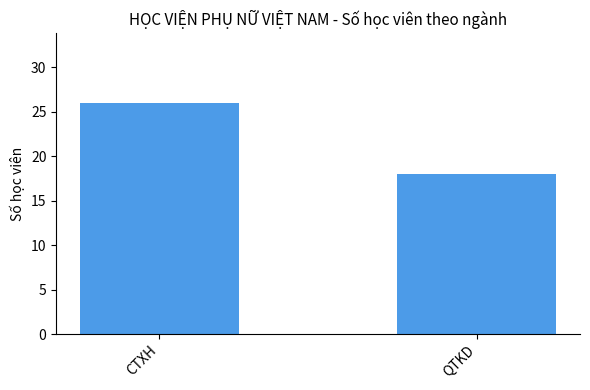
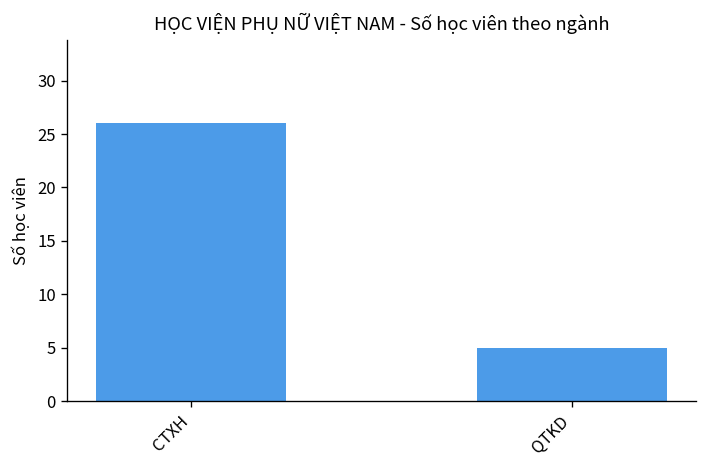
QTKD: 18 -> 5
